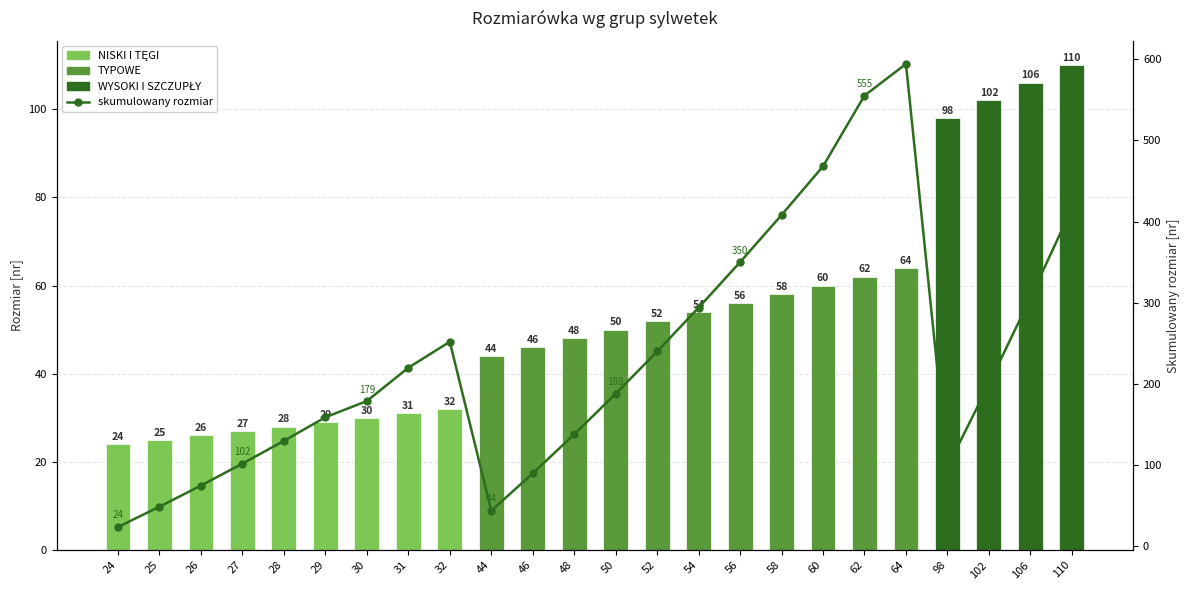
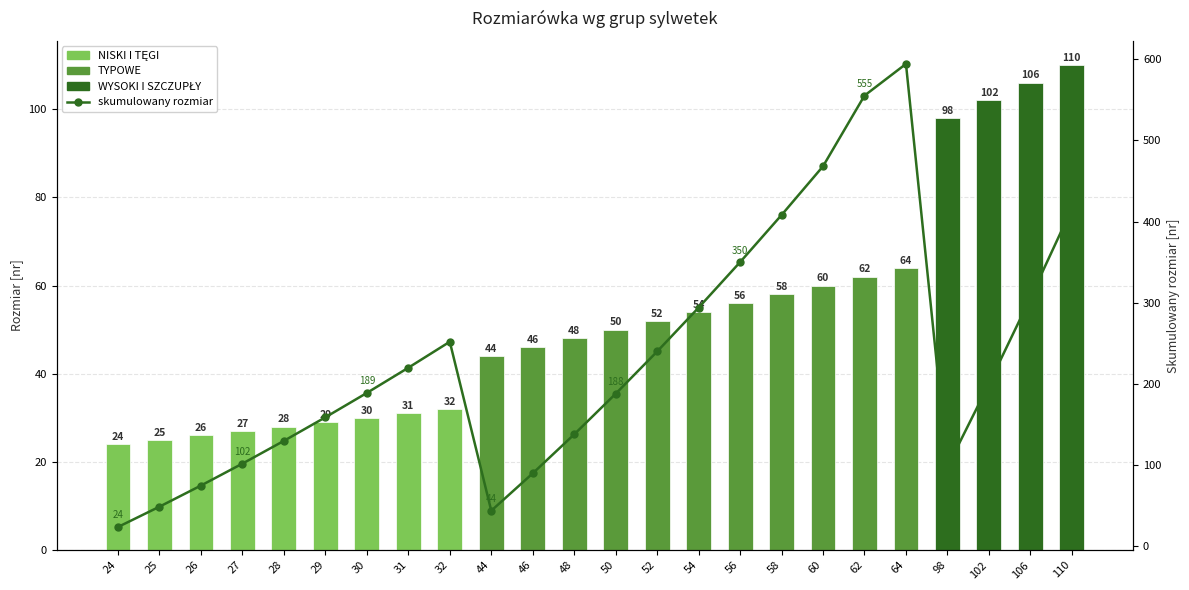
skumulowany rozmiar, 30: 179 -> 189
